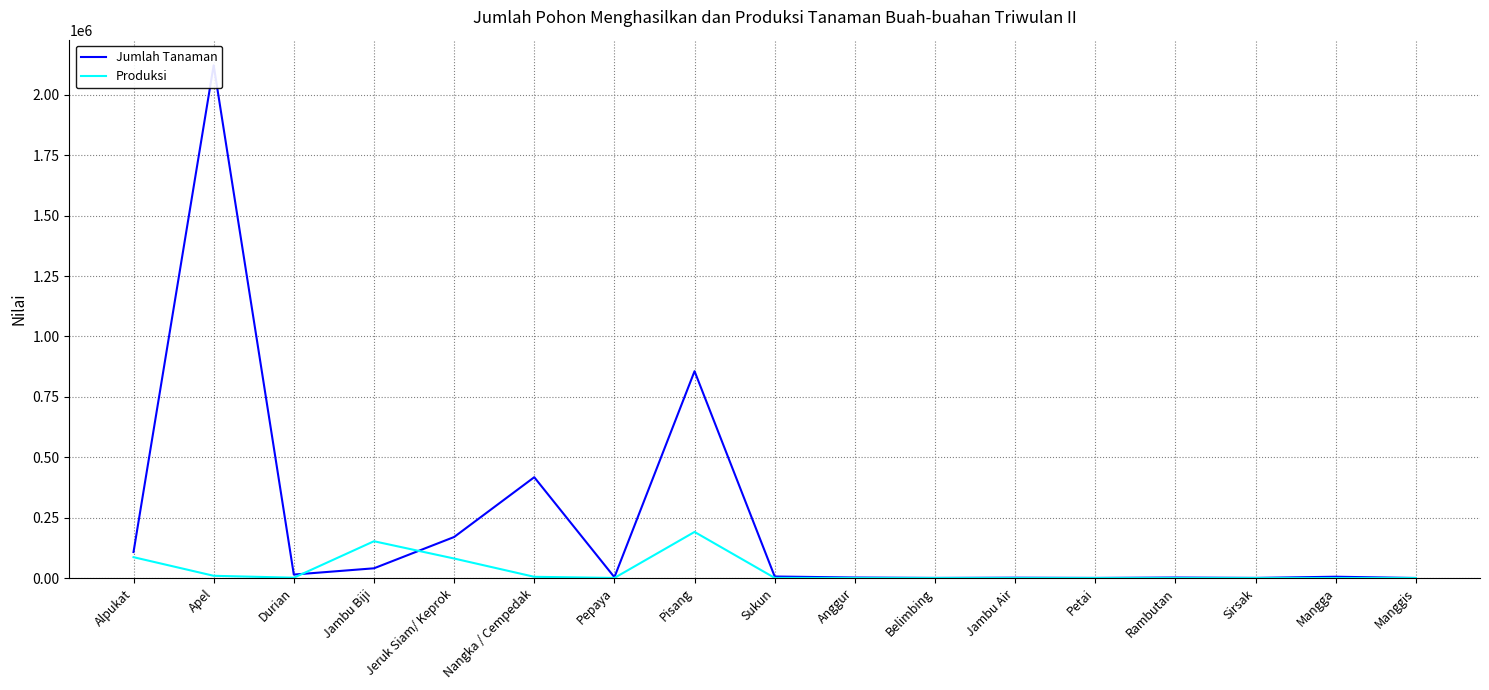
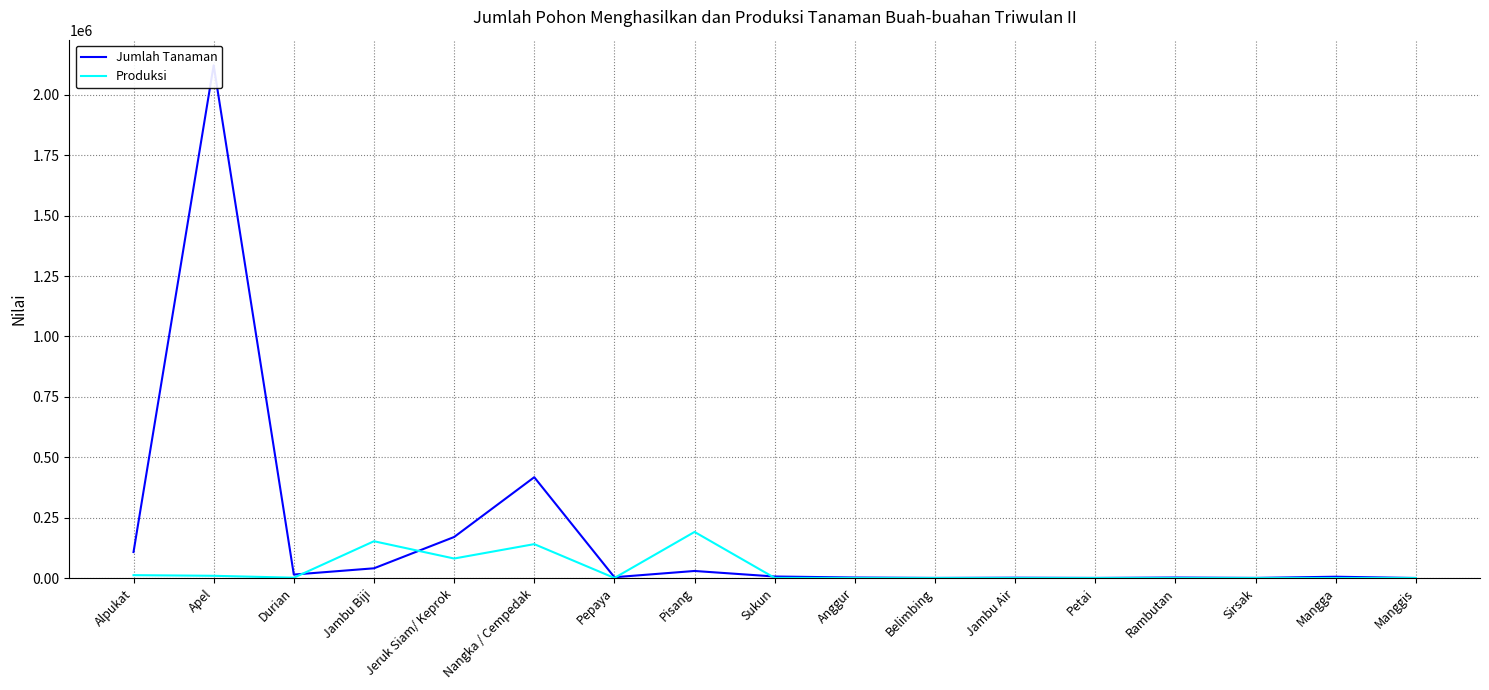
Produksi, Alpukat: 90000 -> 10000
Produksi, Nangka / Cempedak: 0 -> 140000
Jumlah Tanaman, Pisang: 860000 -> 30000
